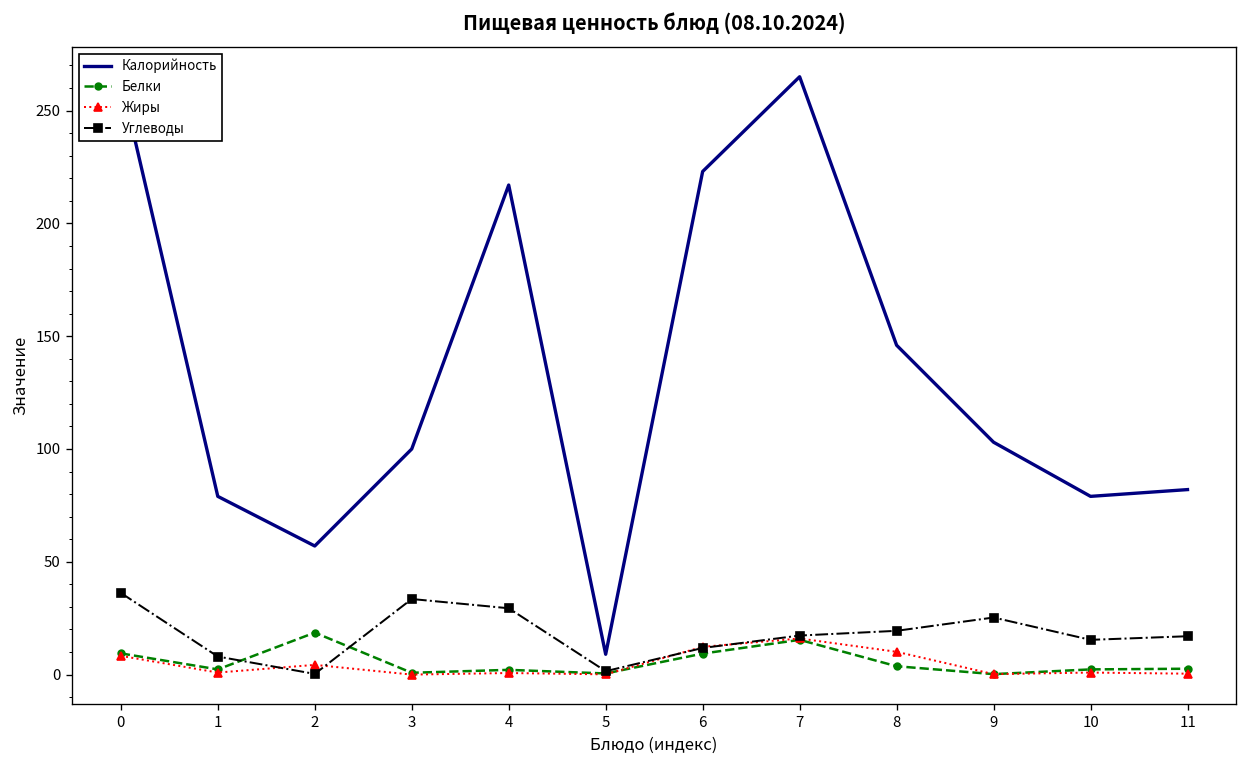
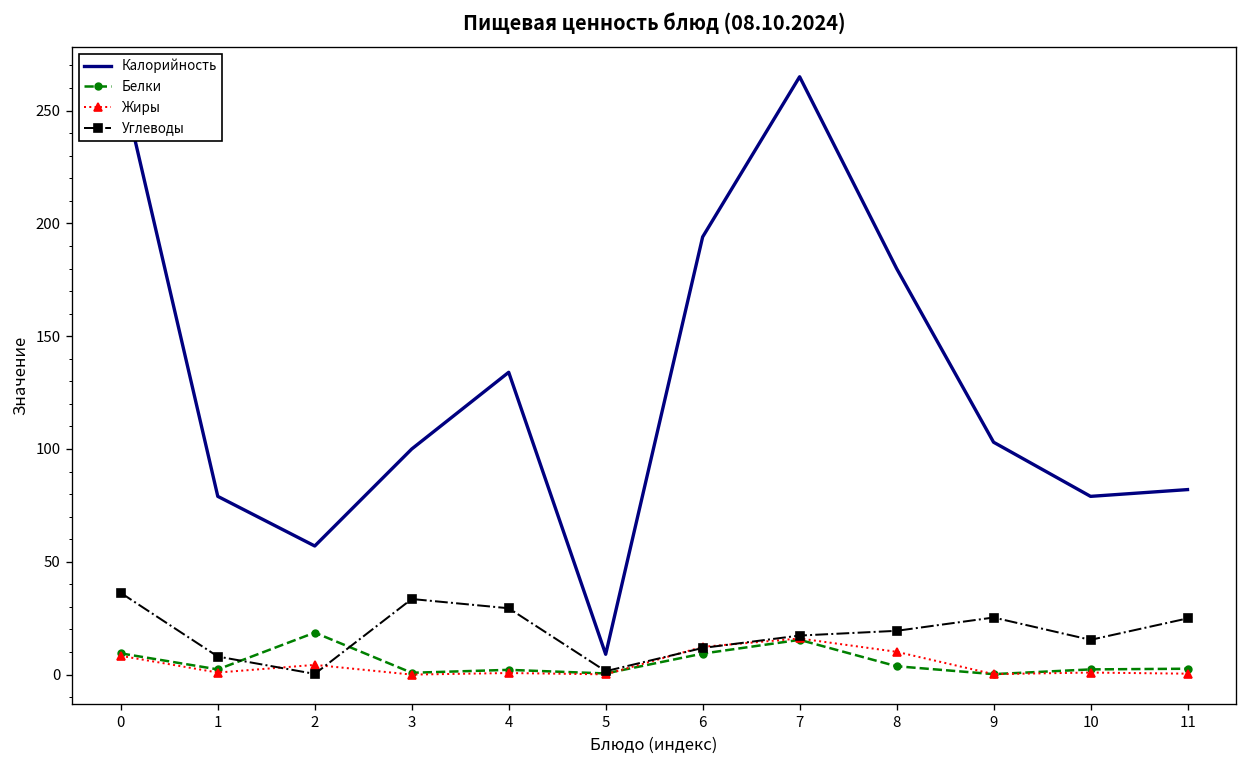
Калорийность, 4: 217 -> 134
Калорийность, 6: 223 -> 194
Калорийность, 8: 146 -> 180
Углеводы, 11: 17 -> 25
